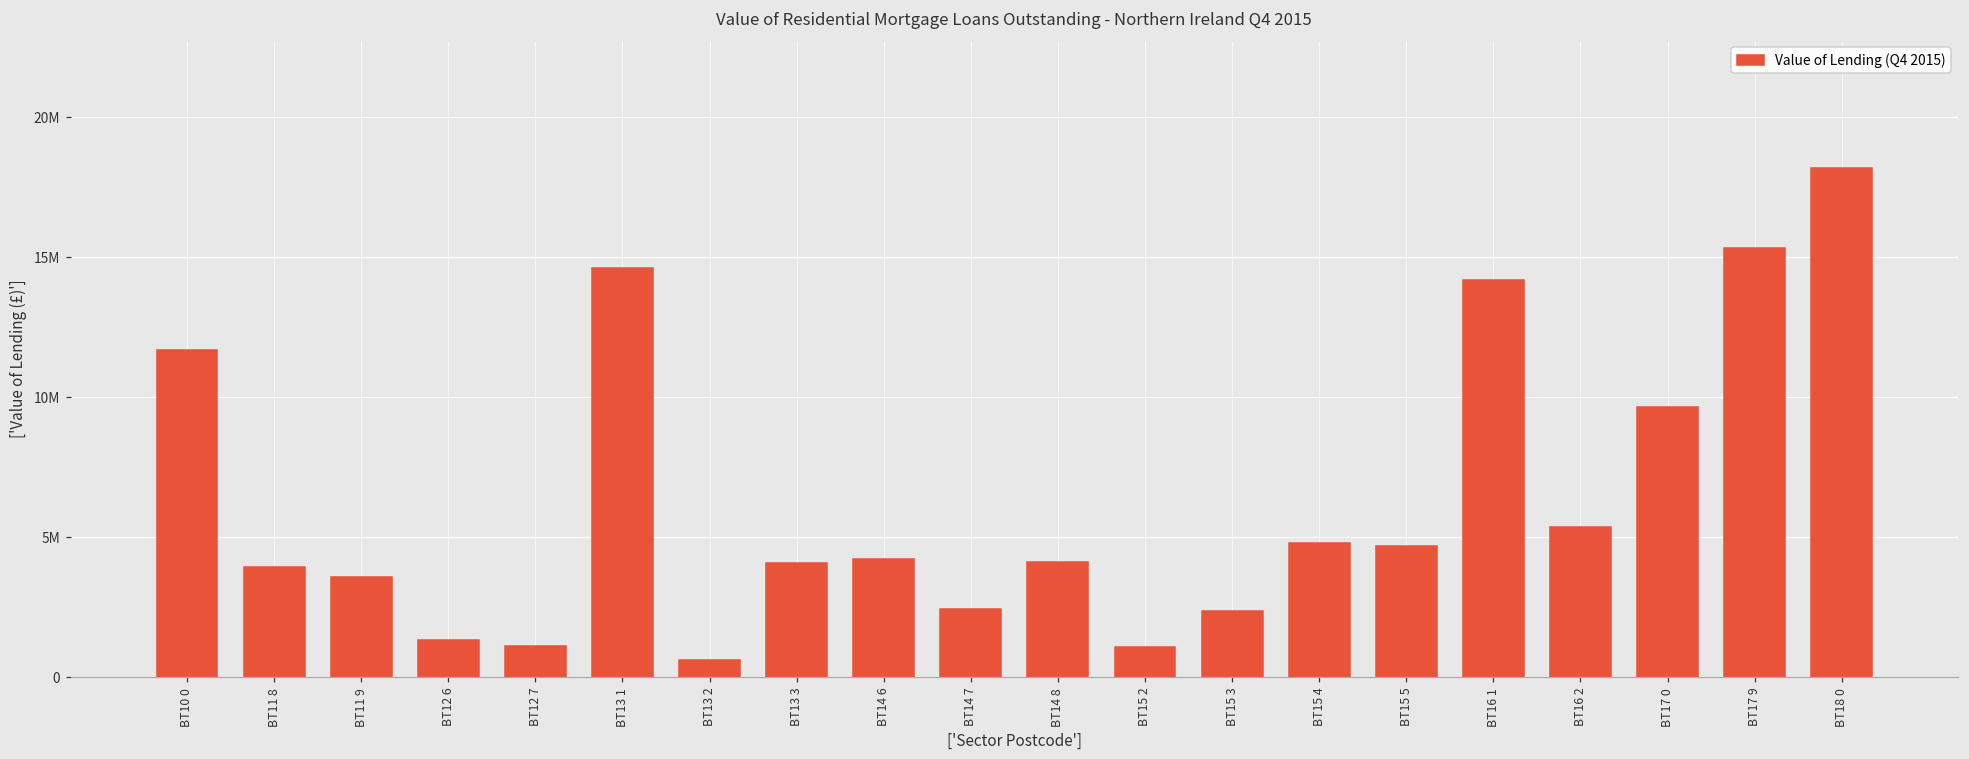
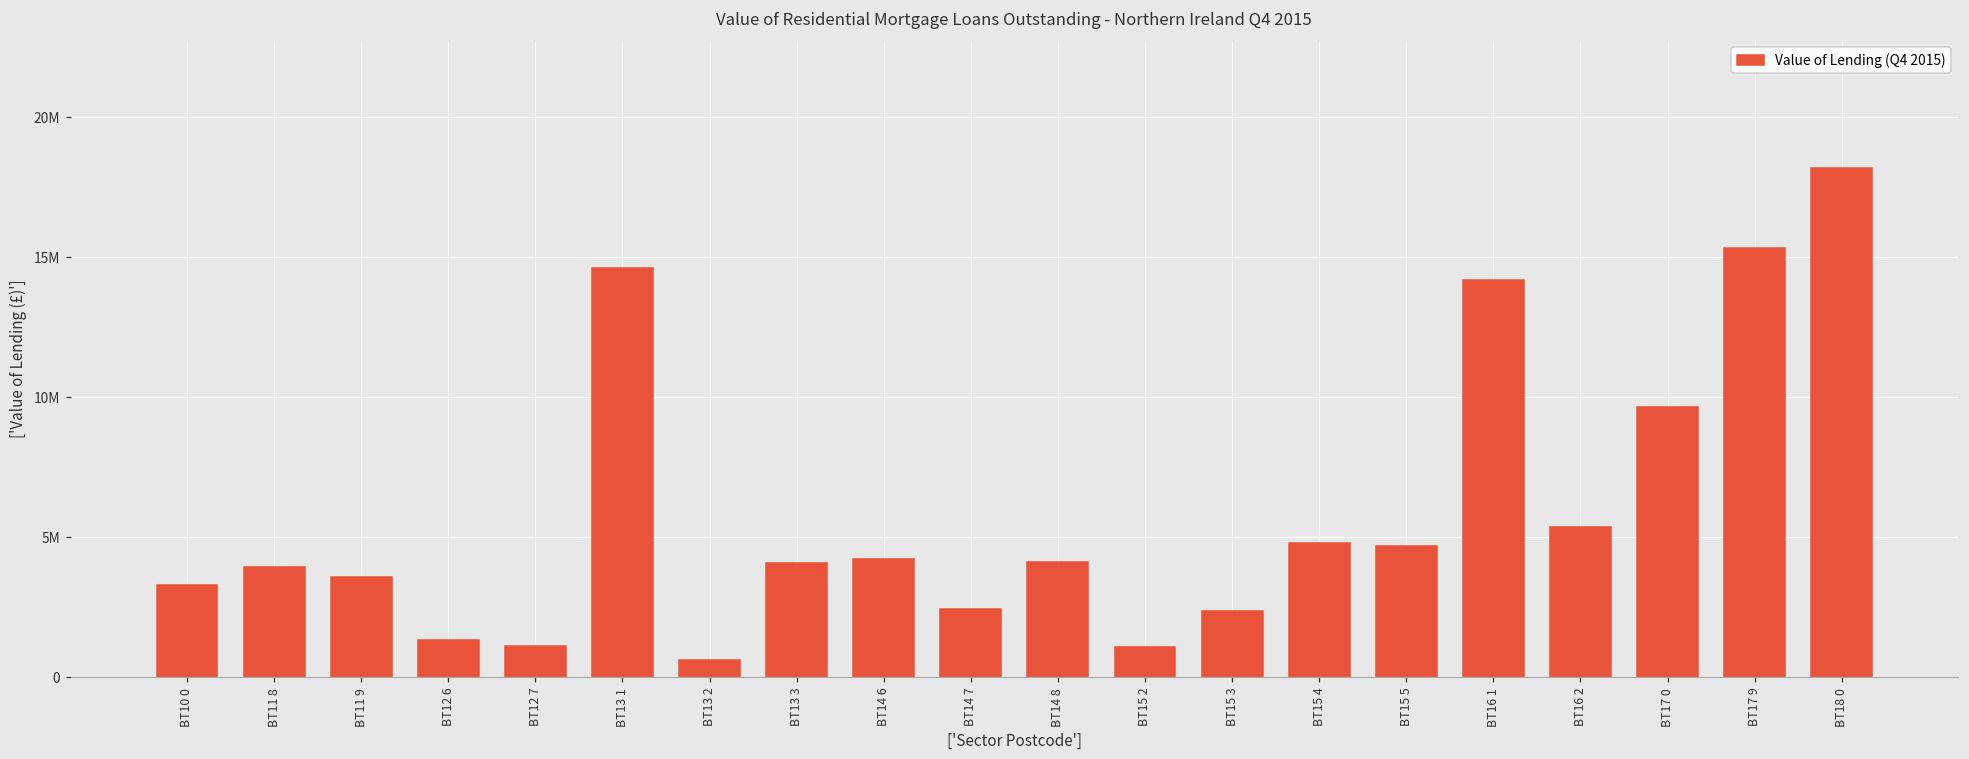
BT10 0: 11700000 -> 3300000
